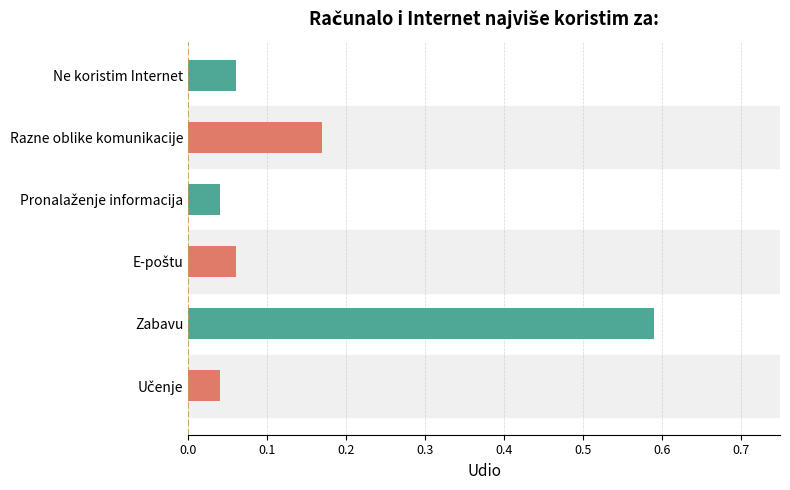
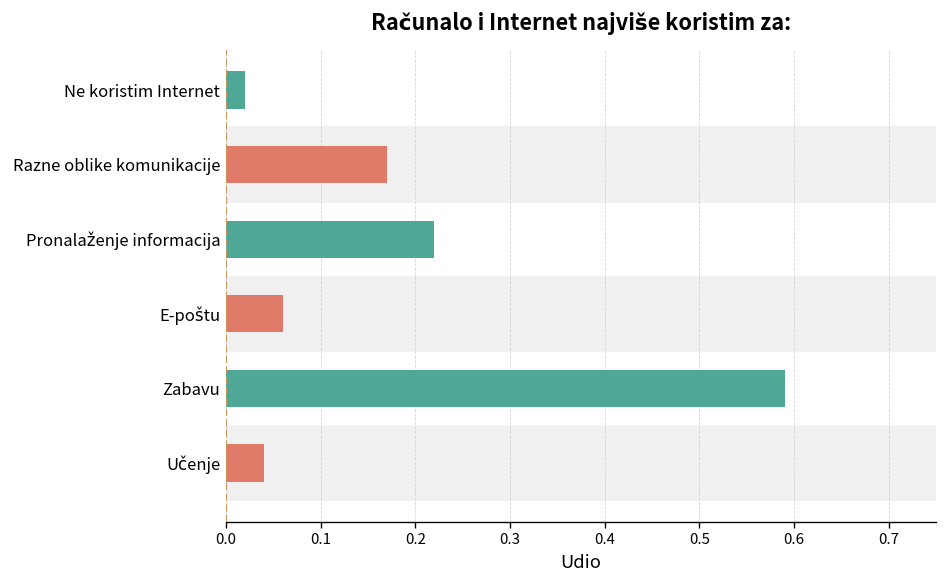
Ne koristim Internet: 0.06 -> 0.02
Pronalaženje informacija: 0.04 -> 0.22
